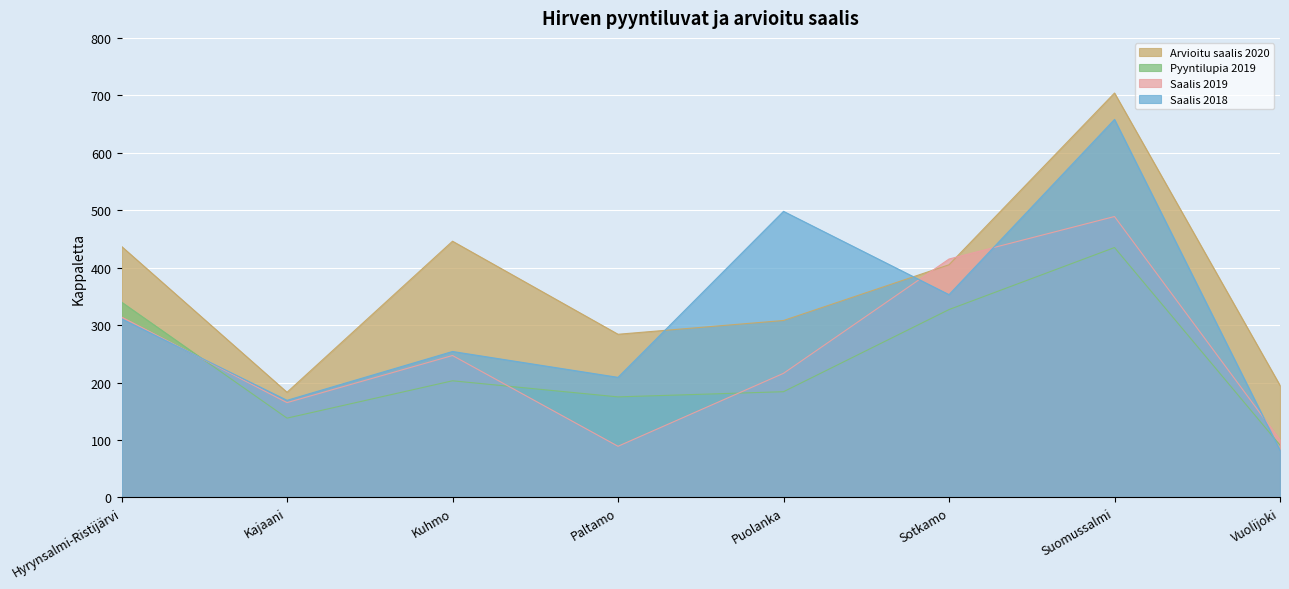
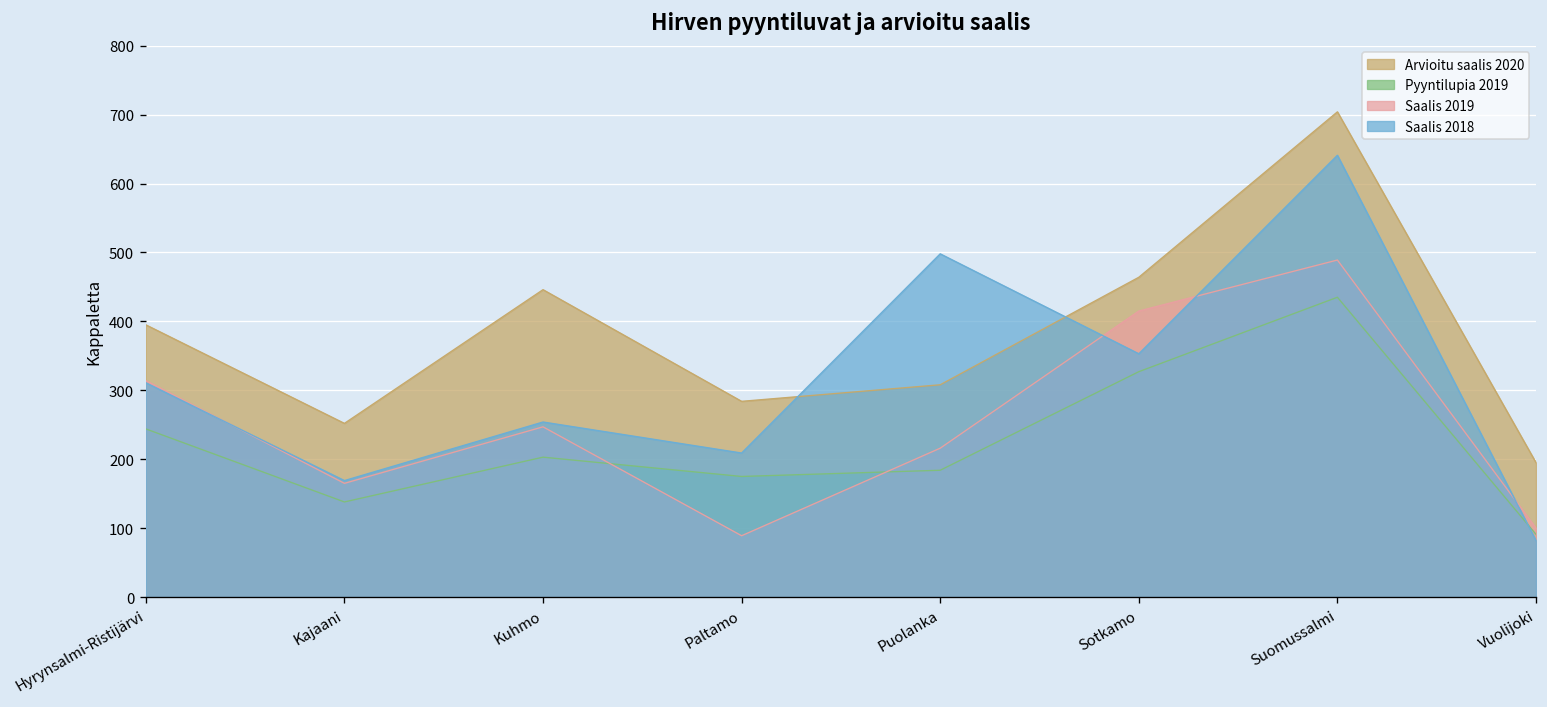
Arvioitu saalis 2020, Hyrynsalmi-Ristijärvi: 440 -> 400
Pyyntilupia 2019, Hyrynsalmi-Ristijärvi: 340 -> 240
Arvioitu saalis 2020, Kajaani: 180 -> 250
Arvioitu saalis 2020, Sotkamo: 410 -> 460
Saalis 2018, Suomussalmi: 660 -> 640
